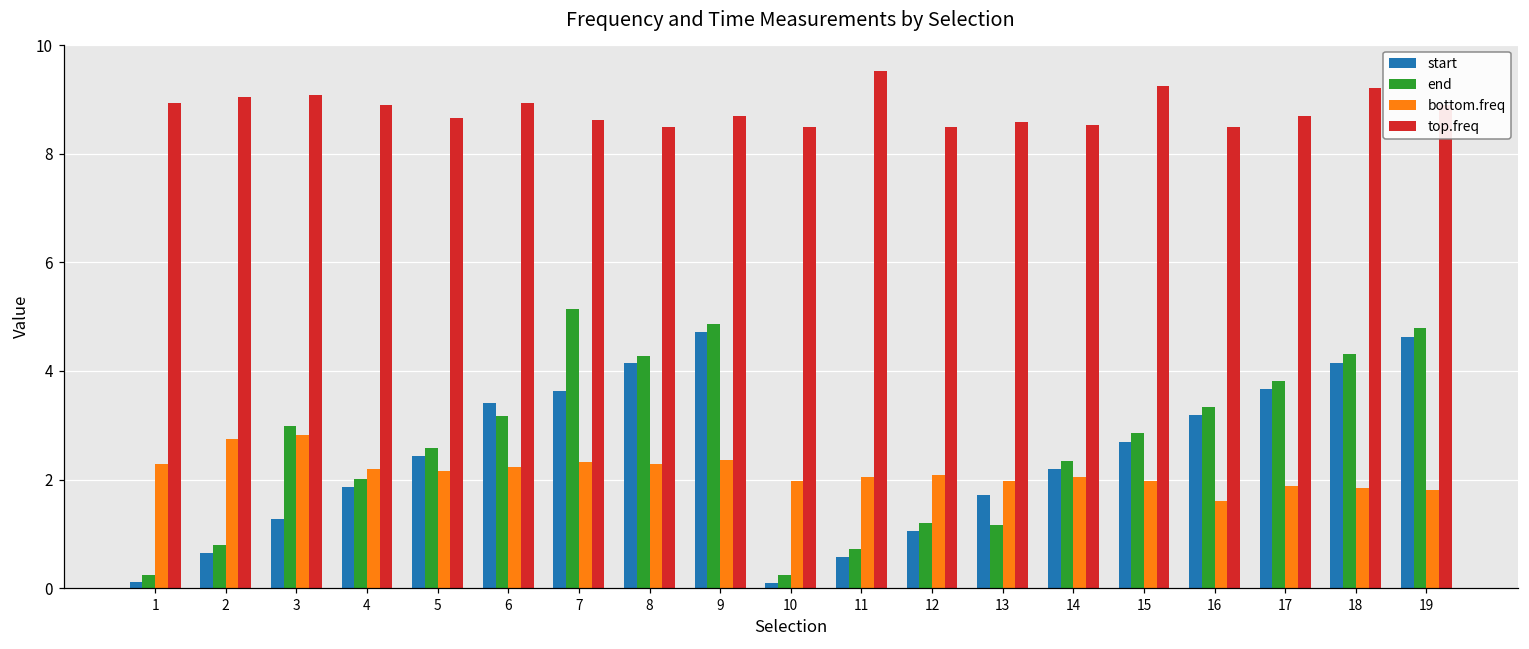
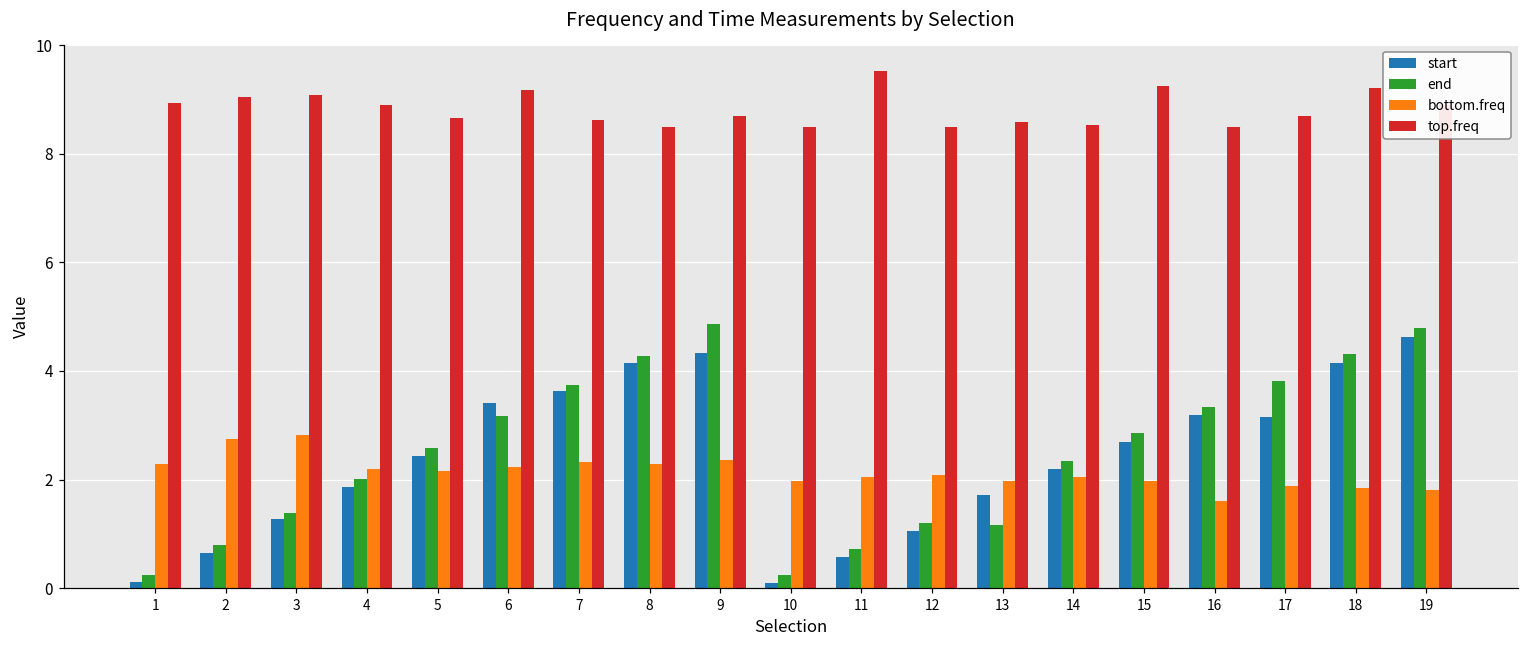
end, 3: 3.0 -> 1.4
top.freq, 6: 8.9 -> 9.2
end, 7: 5.1 -> 3.7
start, 9: 4.7 -> 4.3
start, 17: 3.7 -> 3.2
